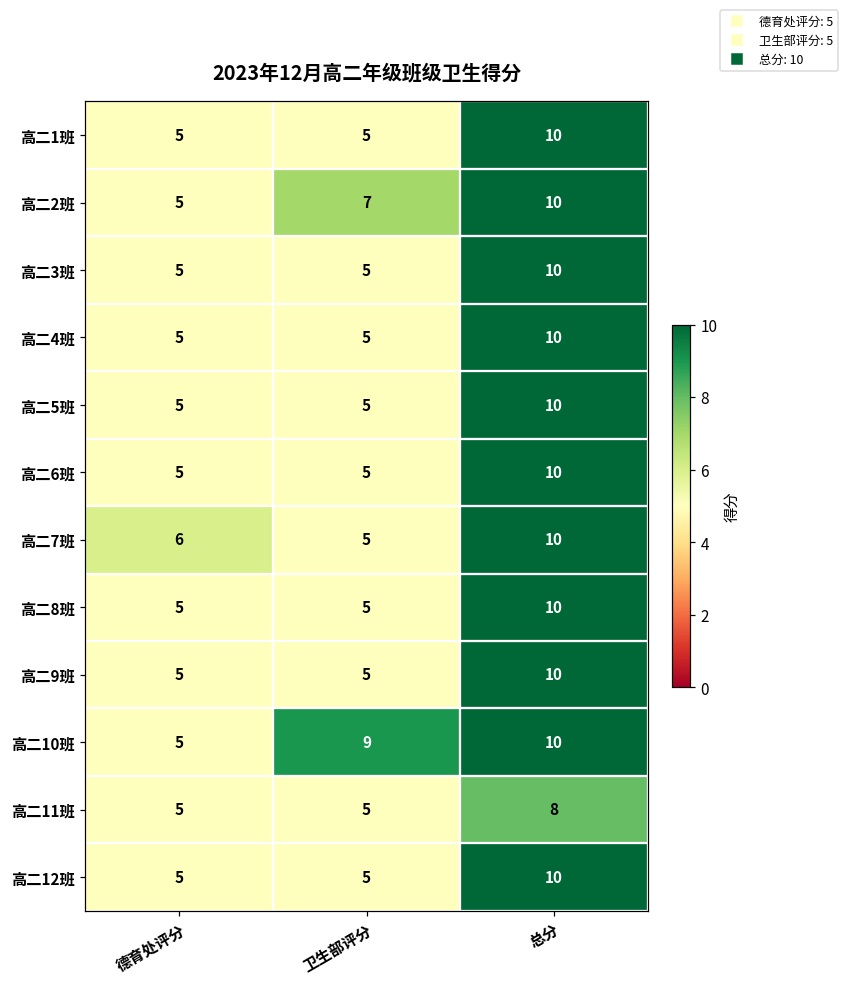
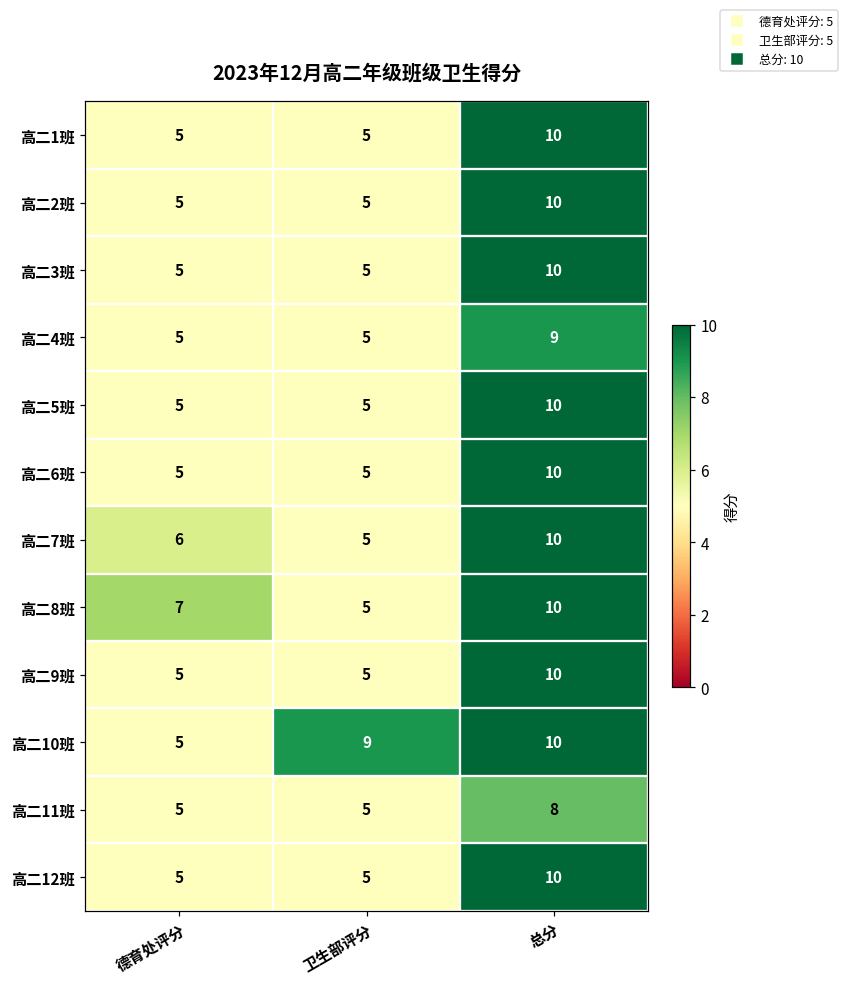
高二2班, 卫生部评分: 7 -> 5
高二4班, 总分: 10 -> 9
高二8班, 德育处评分: 5 -> 7
